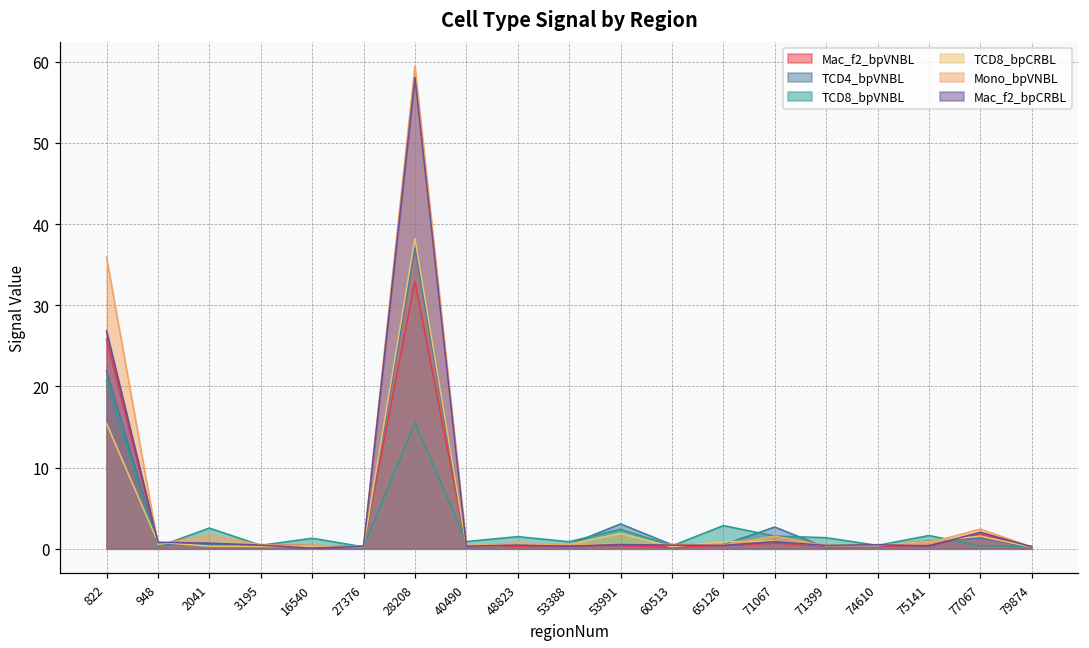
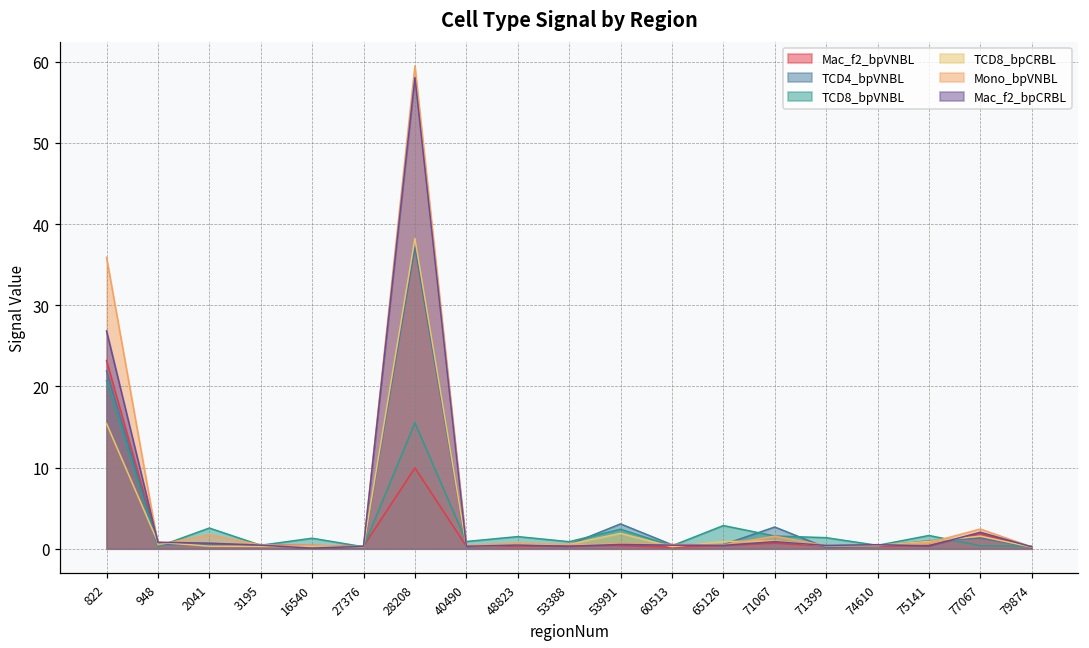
Mac_f2_bpVNBL, 822: 26 -> 23
Mac_f2_bpVNBL, 28208: 33 -> 10
